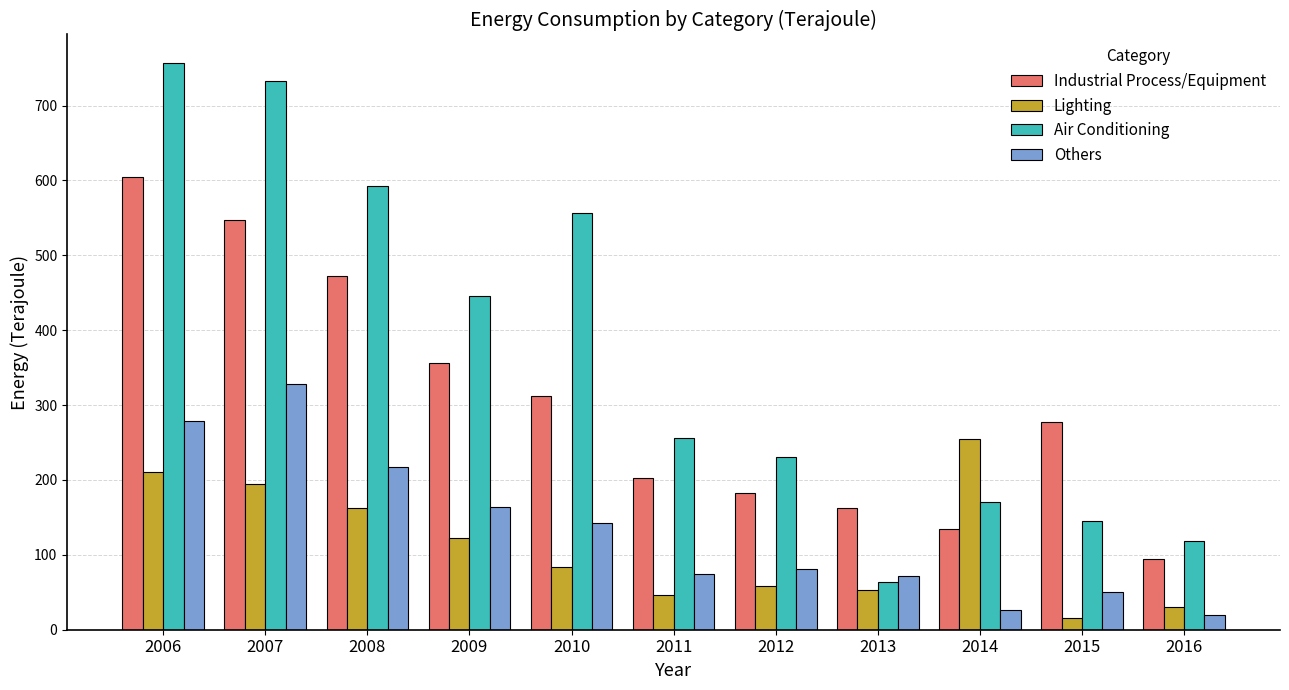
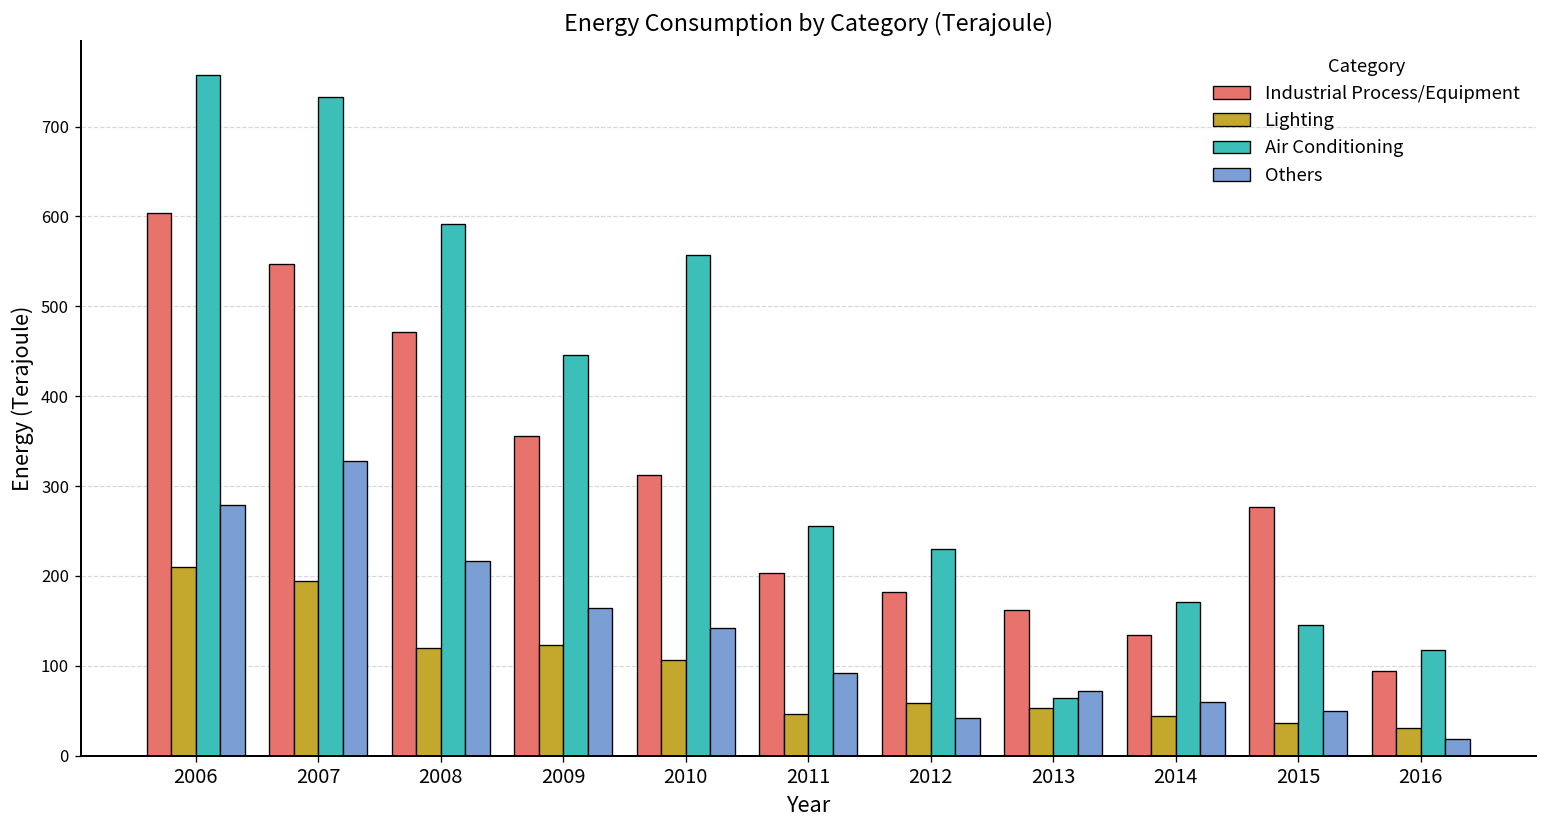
Lighting, 2008: 160 -> 120
Lighting, 2010: 80 -> 110
Others, 2011: 80 -> 90
Others, 2012: 80 -> 40
Lighting, 2014: 260 -> 40
Others, 2014: 30 -> 60
Lighting, 2015: 20 -> 40
